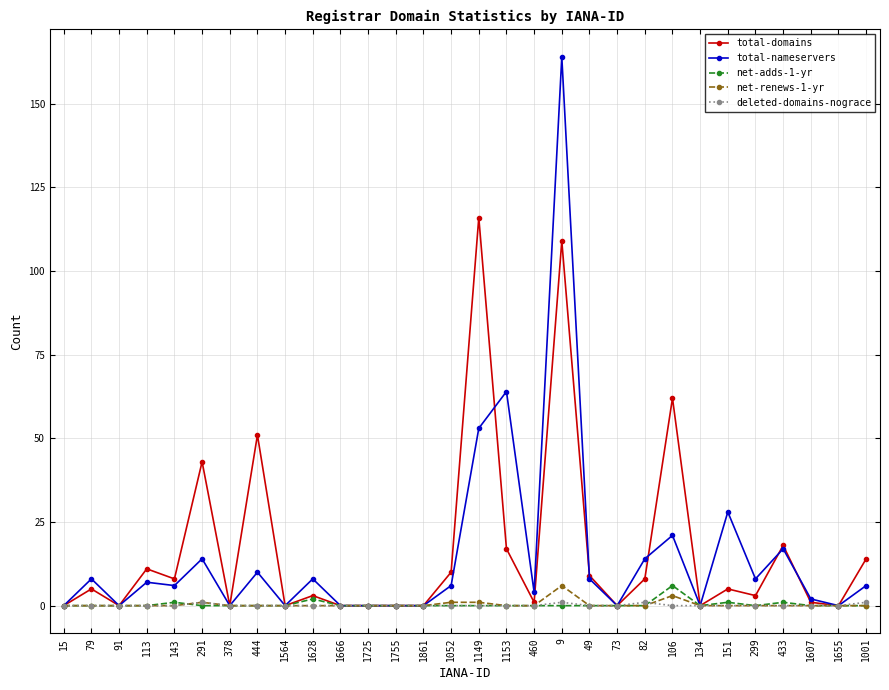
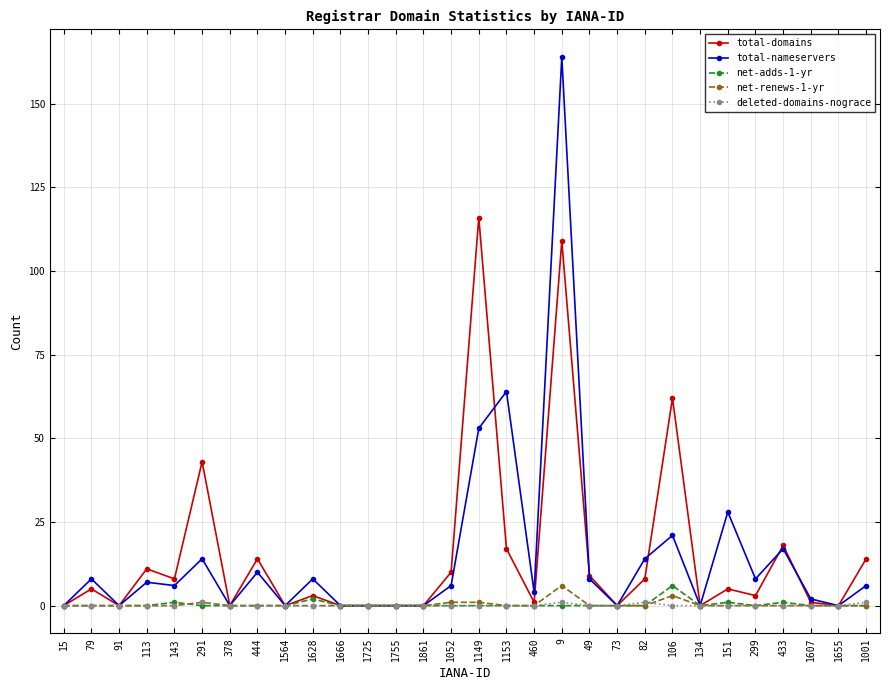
total-domains, 444: 51 -> 14
